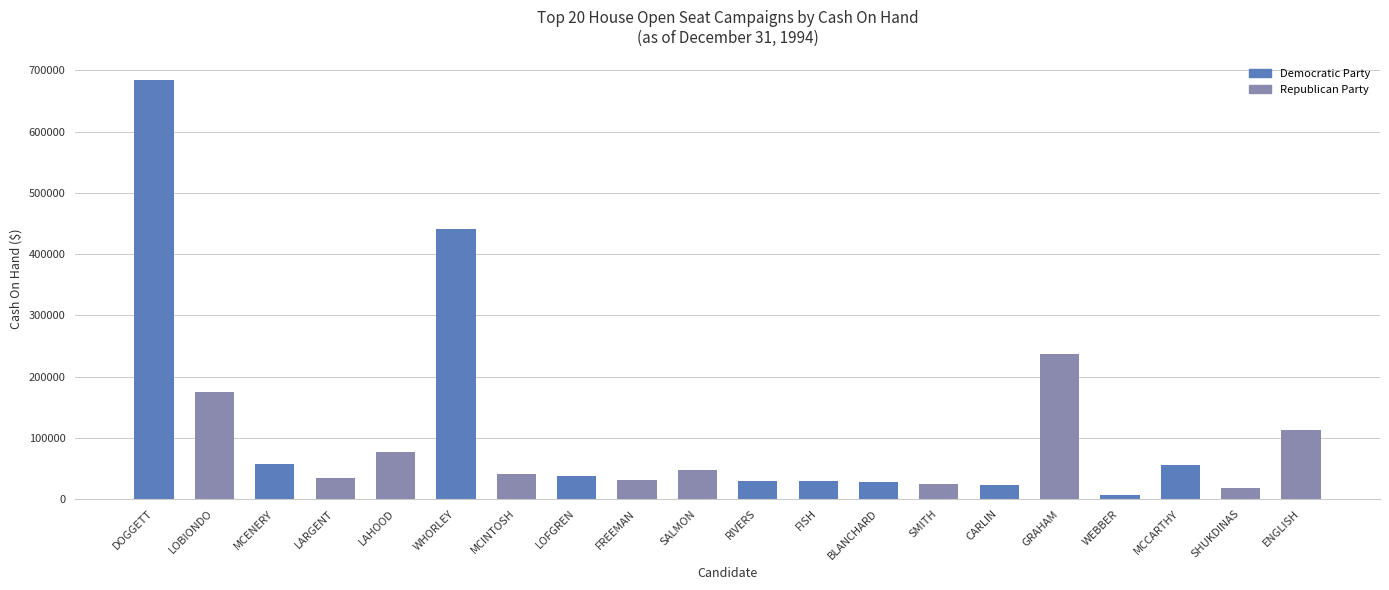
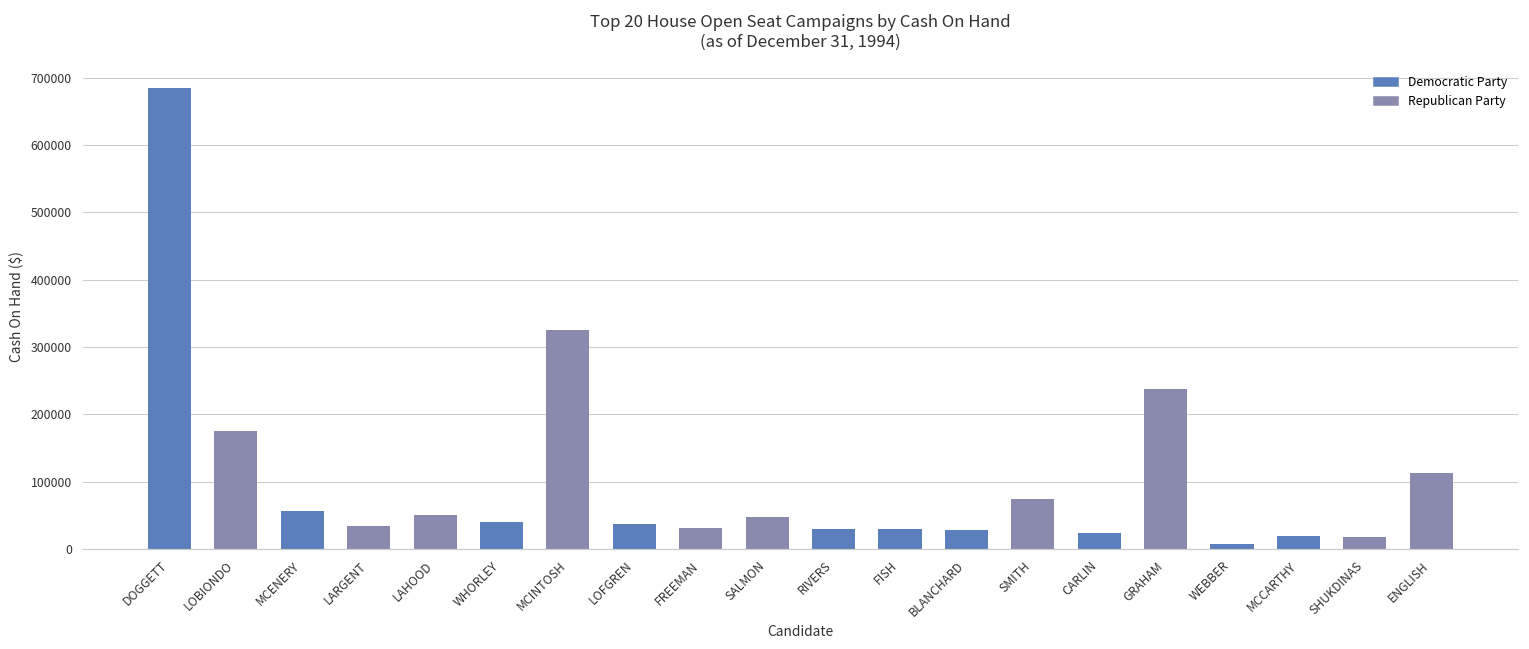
LAHOOD: 80000 -> 50000
WHORLEY: 440000 -> 40000
MCINTOSH: 40000 -> 320000
SMITH: 20000 -> 70000
MCCARTHY: 60000 -> 20000
